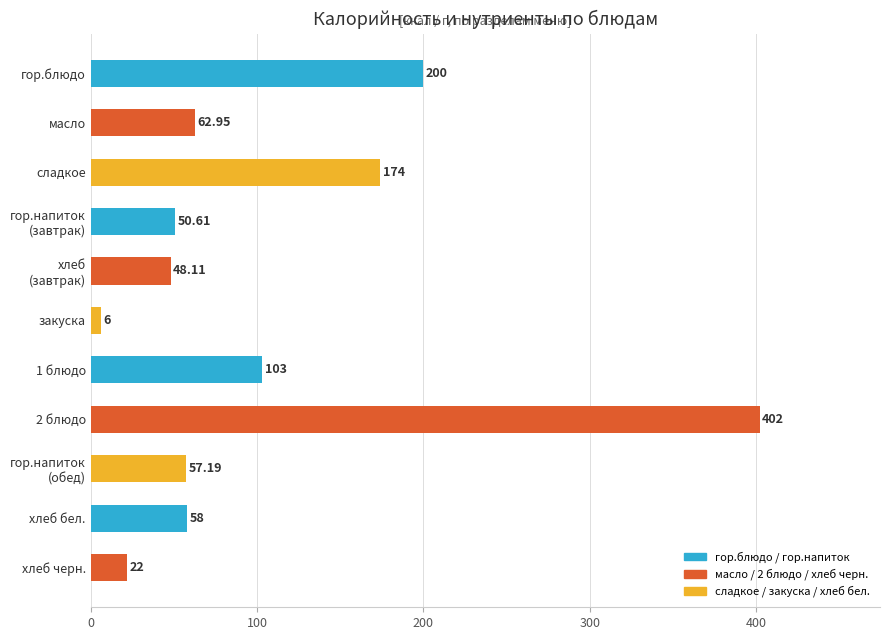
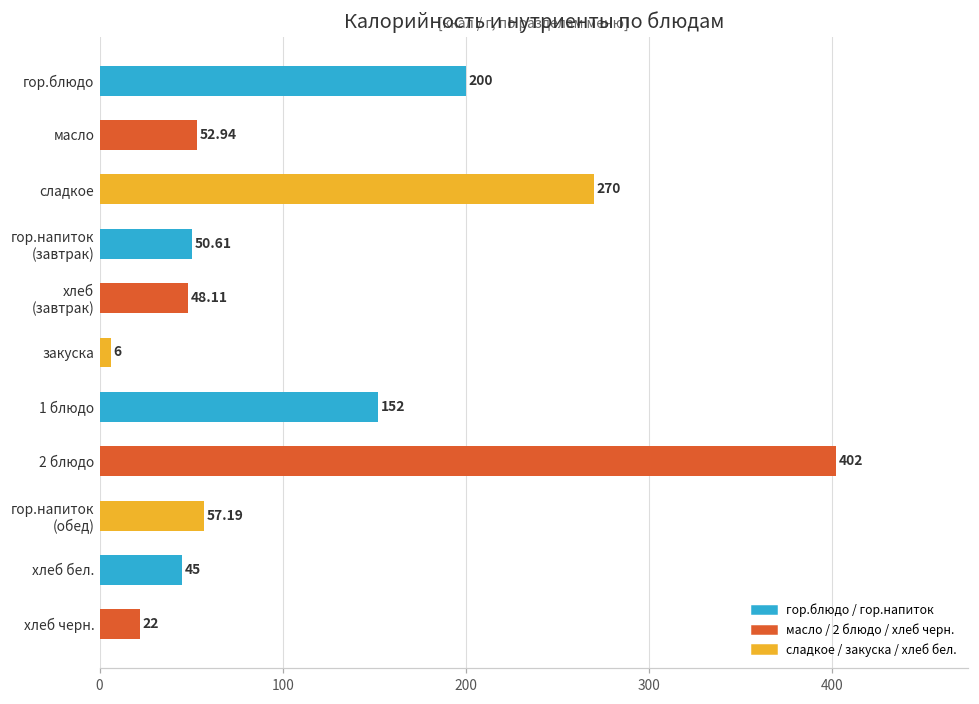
масло: 62.95 -> 52.94
сладкое: 174 -> 270
1 блюдо: 103 -> 152
хлеб бел.: 58 -> 45
